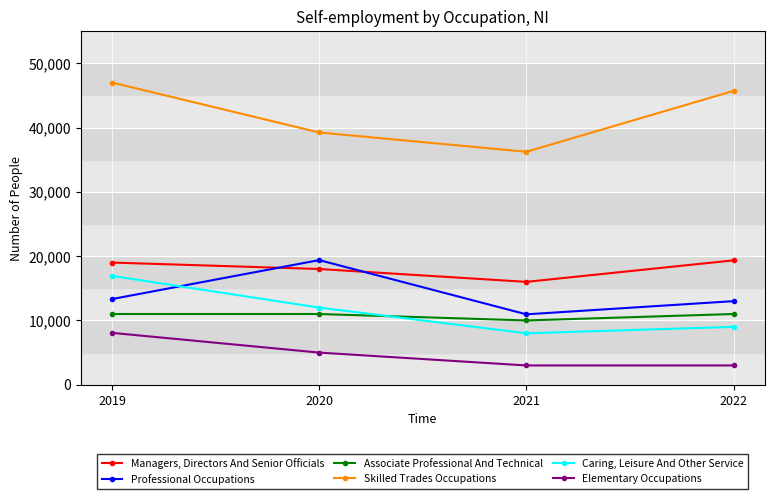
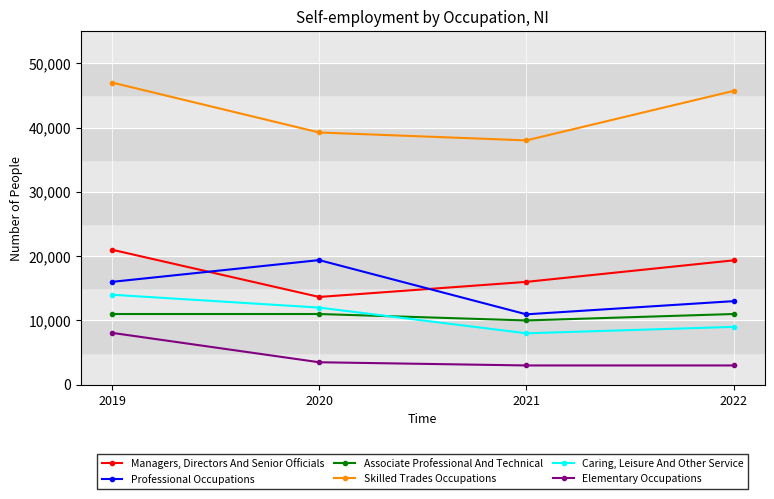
Managers, Directors And Senior Officials, 2019: 19,000 -> 21,000
Professional Occupations, 2019: 13,000 -> 16,000
Caring, Leisure And Other Service, 2019: 17,000 -> 14,000
Managers, Directors And Senior Officials, 2020: 18,000 -> 14,000
Elementary Occupations, 2020: 5,000 -> 3,000
Skilled Trades Occupations, 2021: 36,000 -> 38,000
